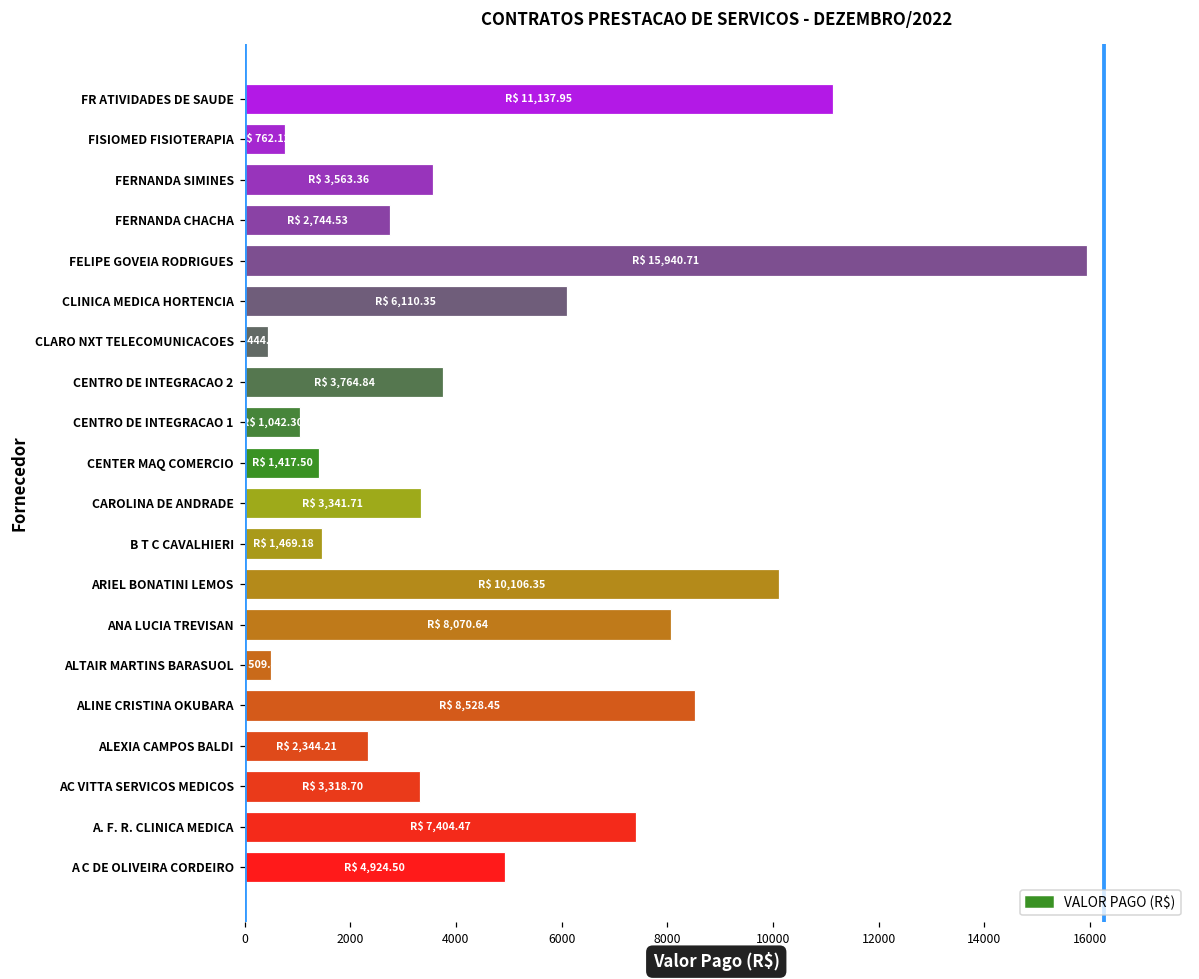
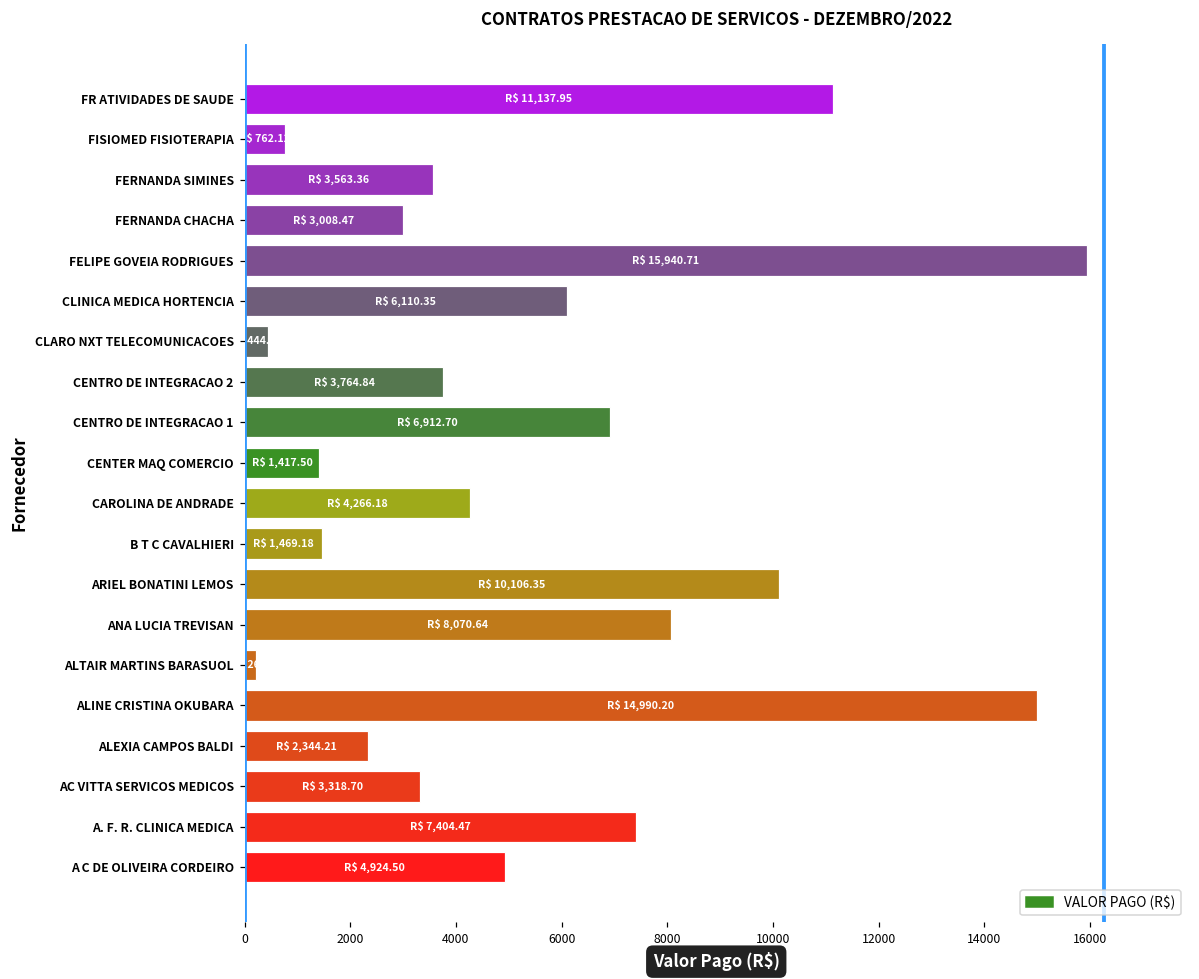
FERNANDA CHACHA: 2,744.53 -> 3,008.47
CENTRO DE INTEGRACAO 1: 1,042.30 -> 6,912.70
CAROLINA DE ANDRADE: 3,341.71 -> 4,266.18
ALTAIR MARTINS BARASUOL: 500 -> 200
ALINE CRISTINA OKUBARA: 8,528.45 -> 14,990.20
